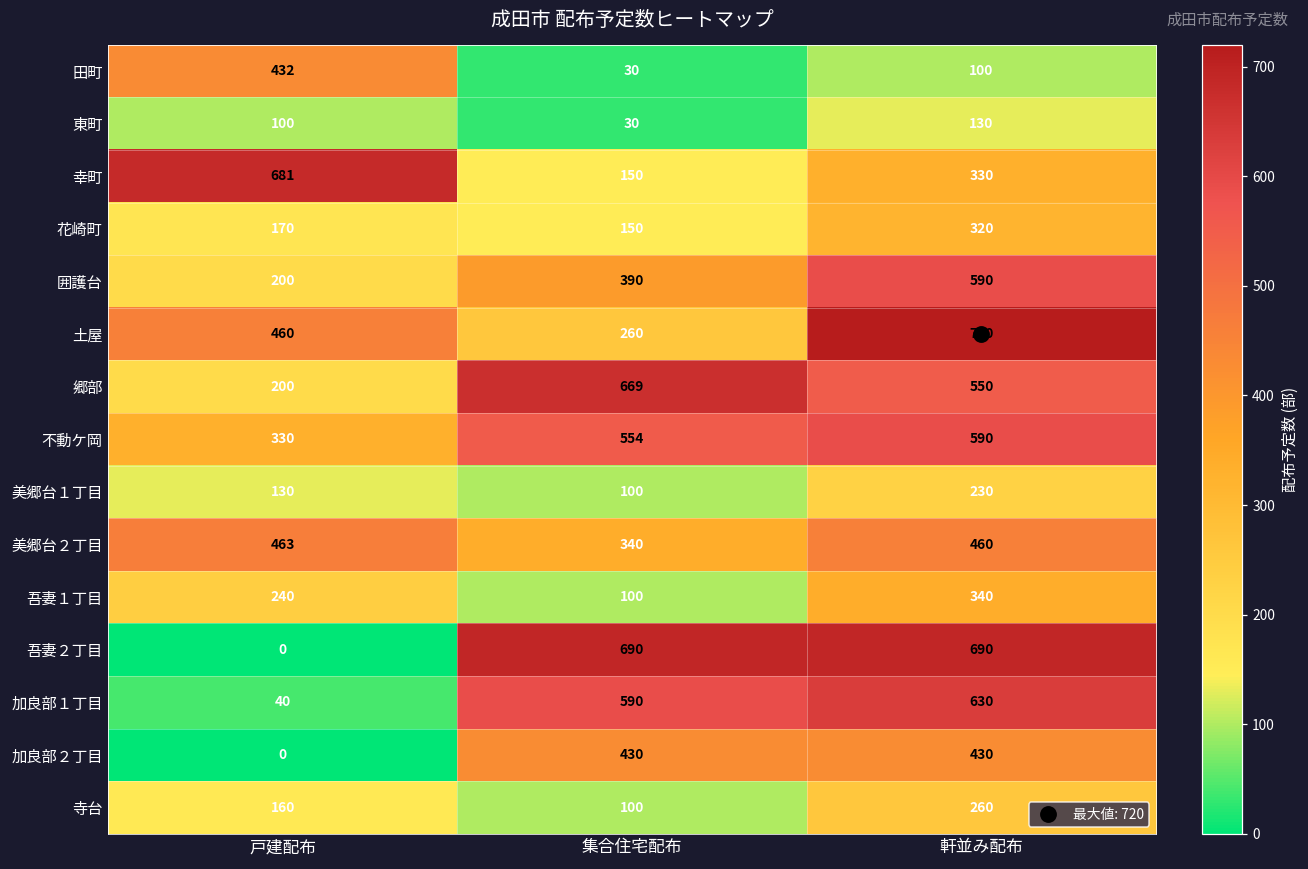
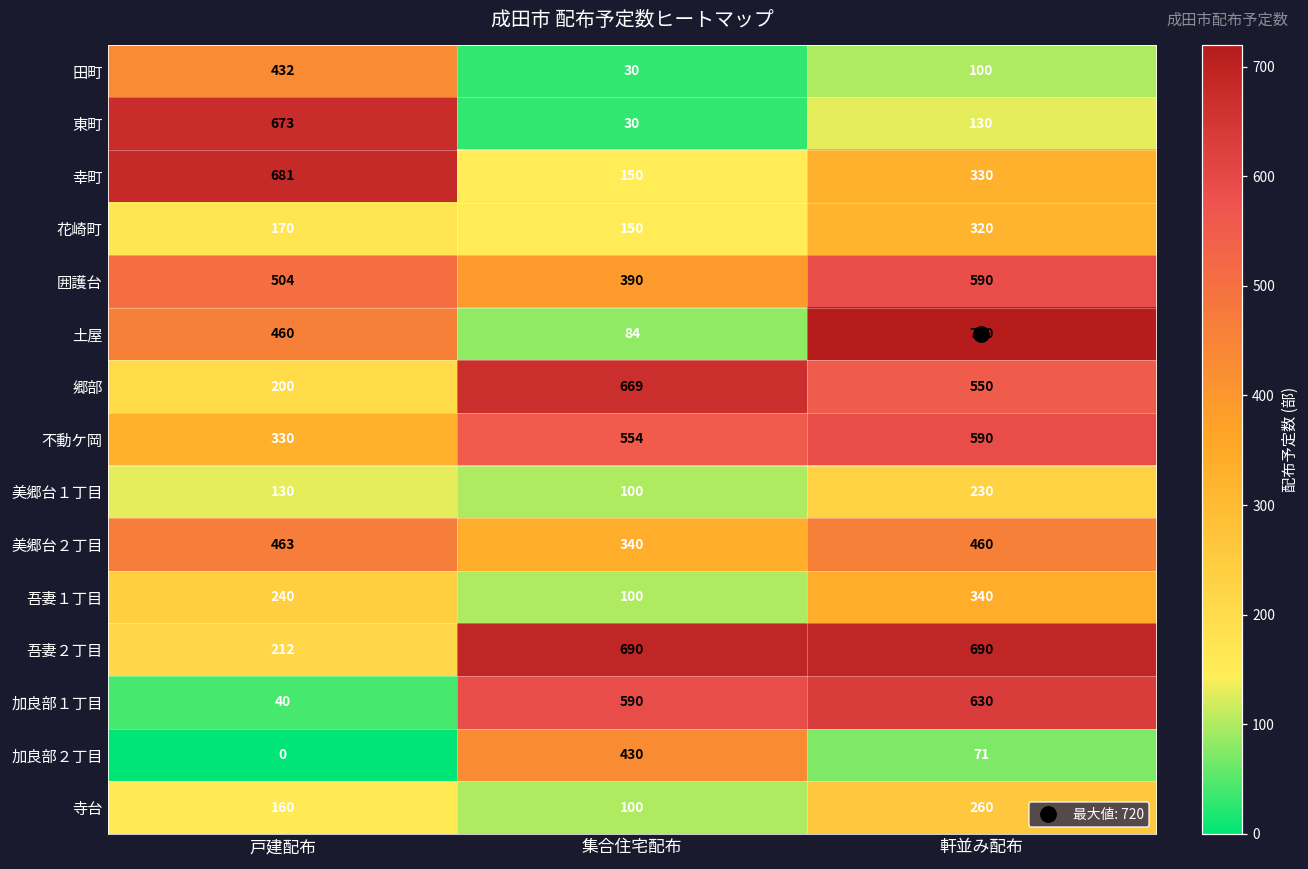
東町, 戸建配布: 100 -> 673
囲護台, 戸建配布: 200 -> 504
土屋, 集合住宅配布: 260 -> 84
吾妻２丁目, 戸建配布: 0 -> 212
加良部２丁目, 軒並み配布: 430 -> 71
